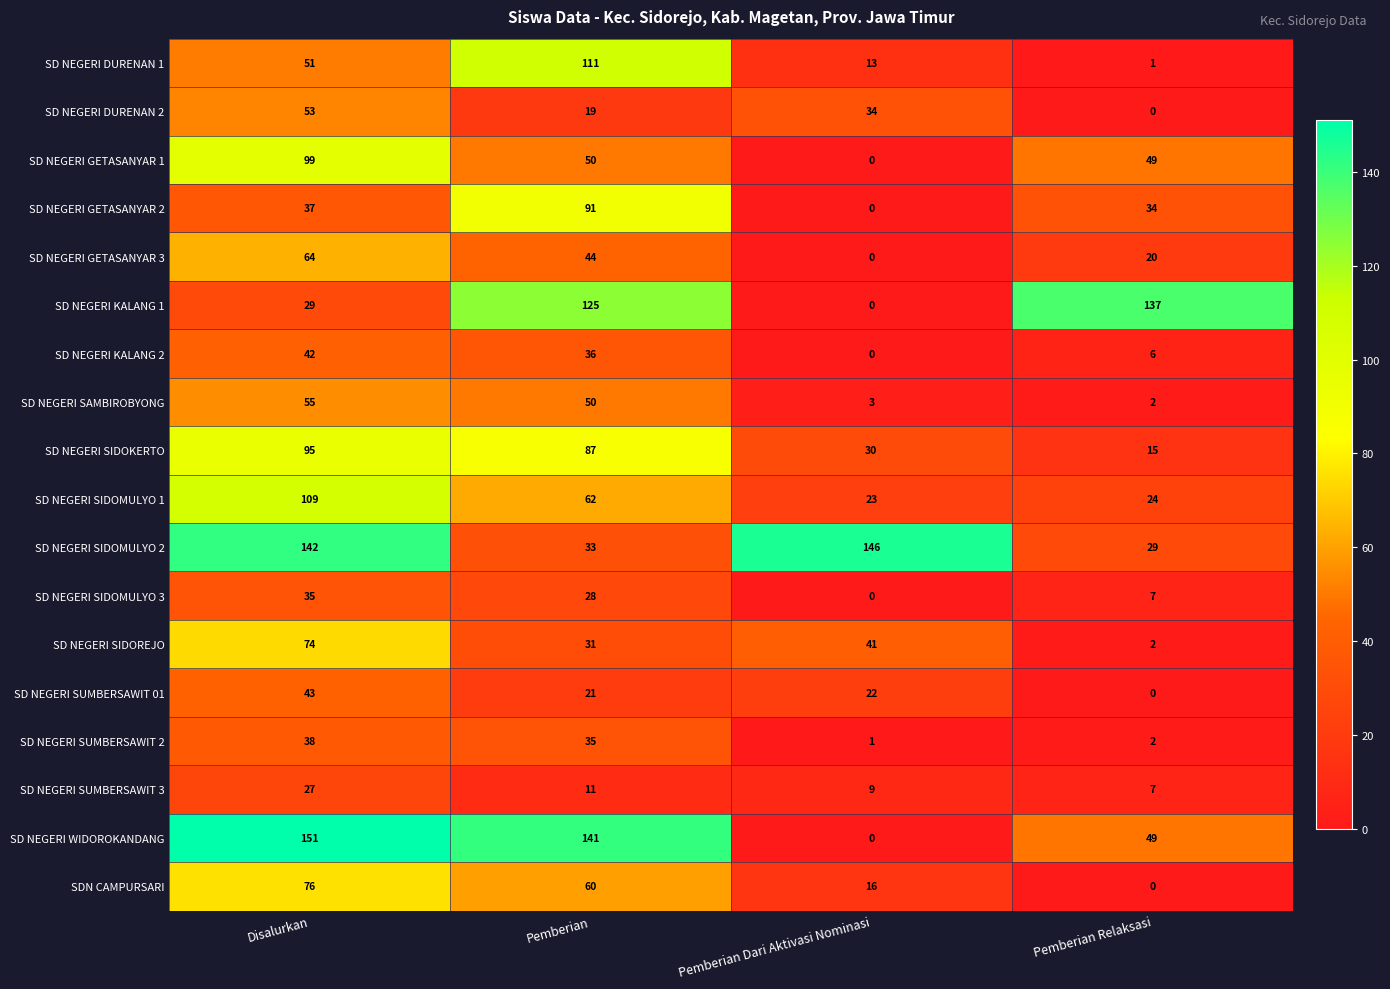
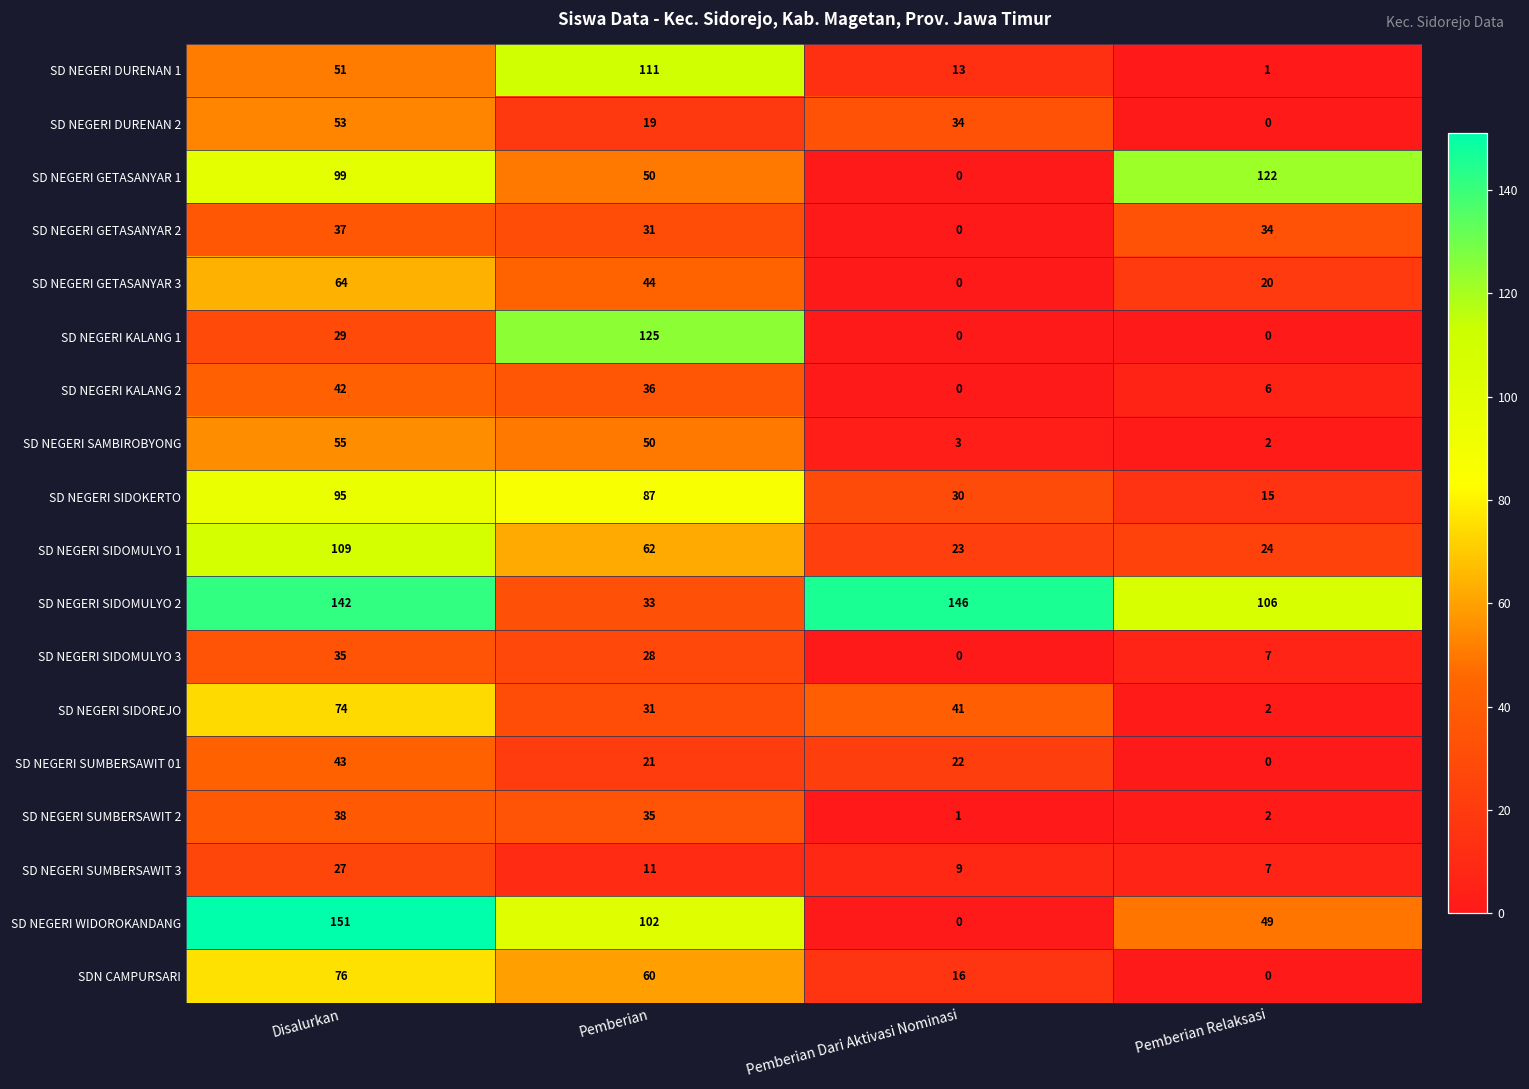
SD NEGERI GETASANYAR 1, Pemberian Relaksasi: 49 -> 122
SD NEGERI GETASANYAR 2, Pemberian: 91 -> 31
SD NEGERI KALANG 1, Pemberian Relaksasi: 137 -> 0
SD NEGERI SIDOMULYO 2, Pemberian Relaksasi: 29 -> 106
SD NEGERI WIDOROKANDANG, Pemberian: 141 -> 102
